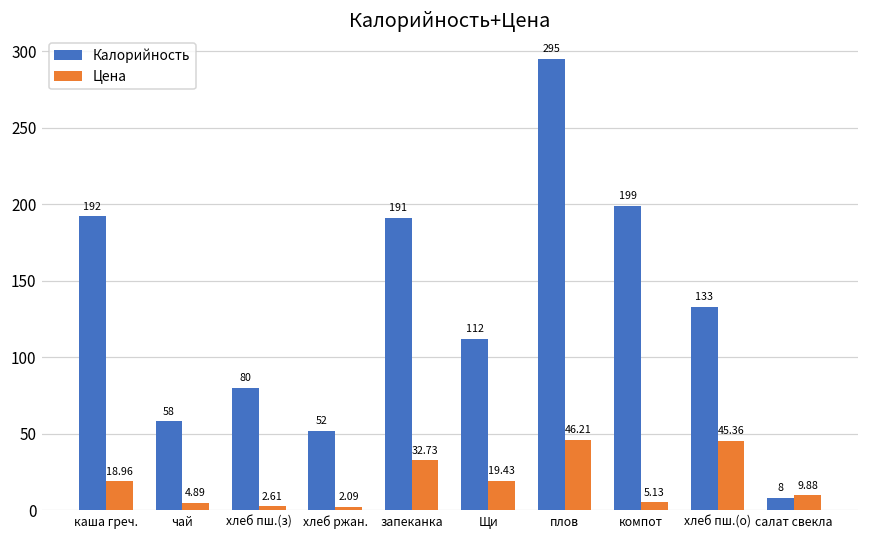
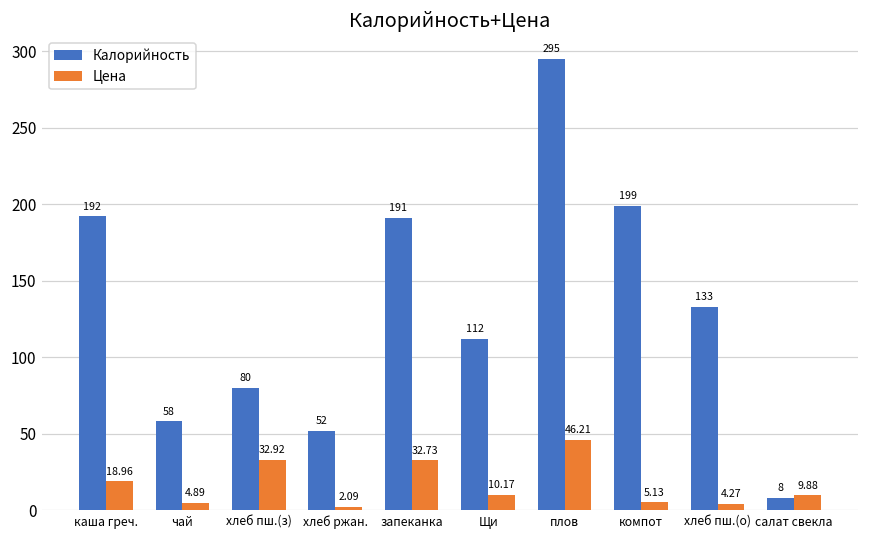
Цена, хлеб пш.(з): 2.61 -> 32.92
Цена, Щи: 19.43 -> 10.17
Цена, хлеб пш.(о): 45.36 -> 4.27
